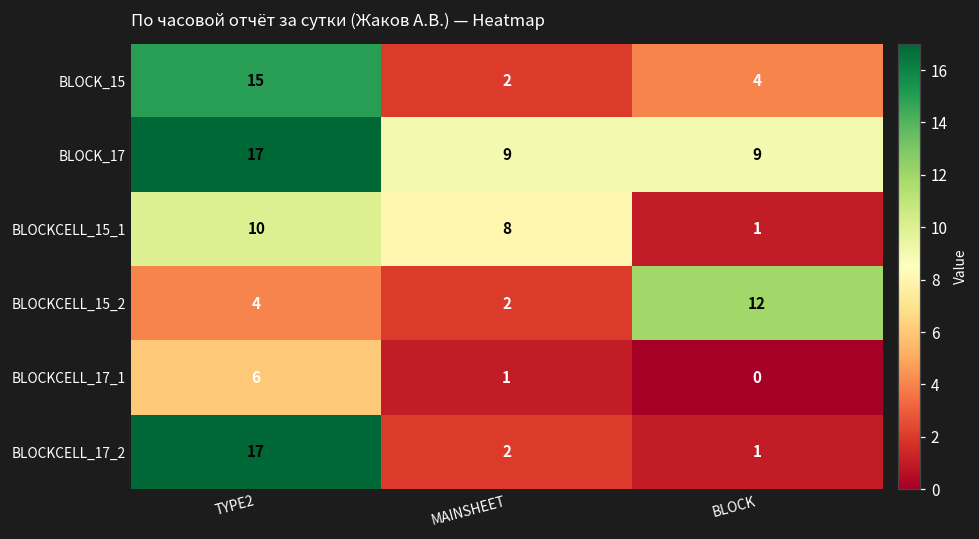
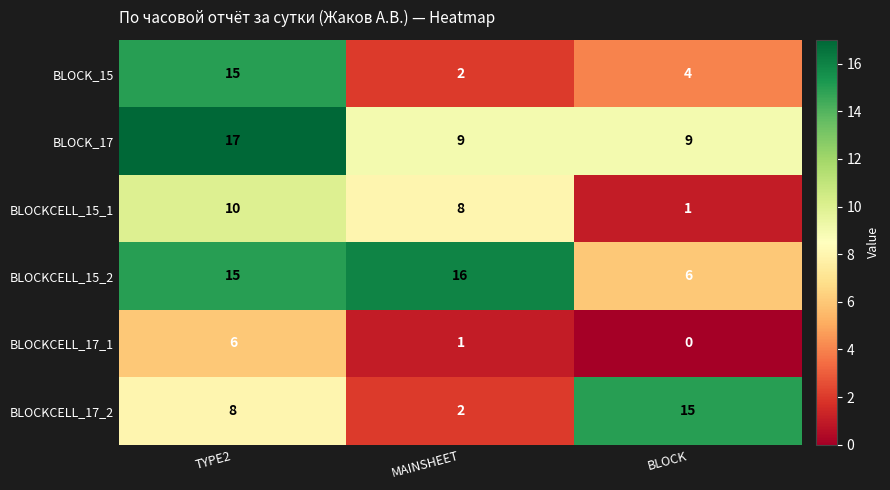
BLOCKCELL_15_2, TYPE2: 4 -> 15
BLOCKCELL_15_2, MAINSHEET: 2 -> 16
BLOCKCELL_15_2, BLOCK: 12 -> 6
BLOCKCELL_17_2, TYPE2: 17 -> 8
BLOCKCELL_17_2, BLOCK: 1 -> 15
